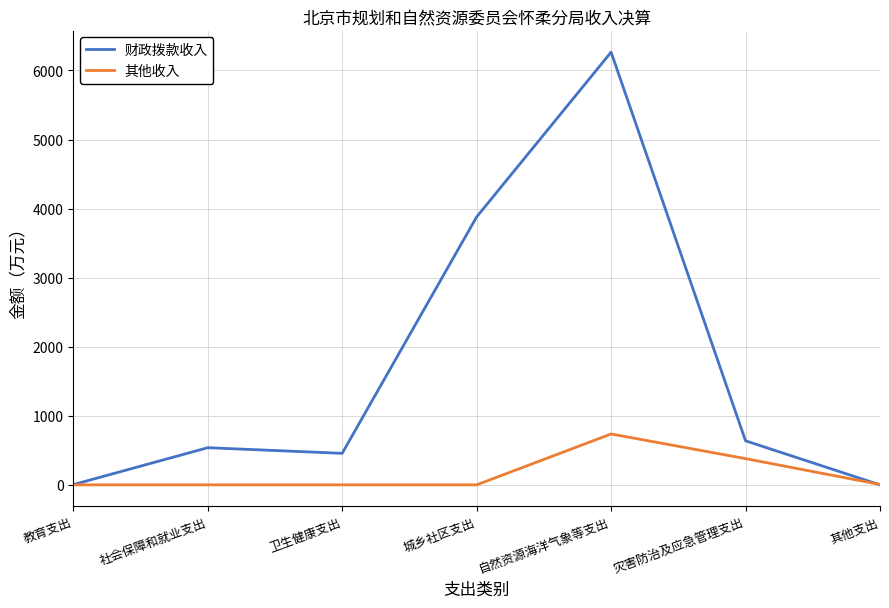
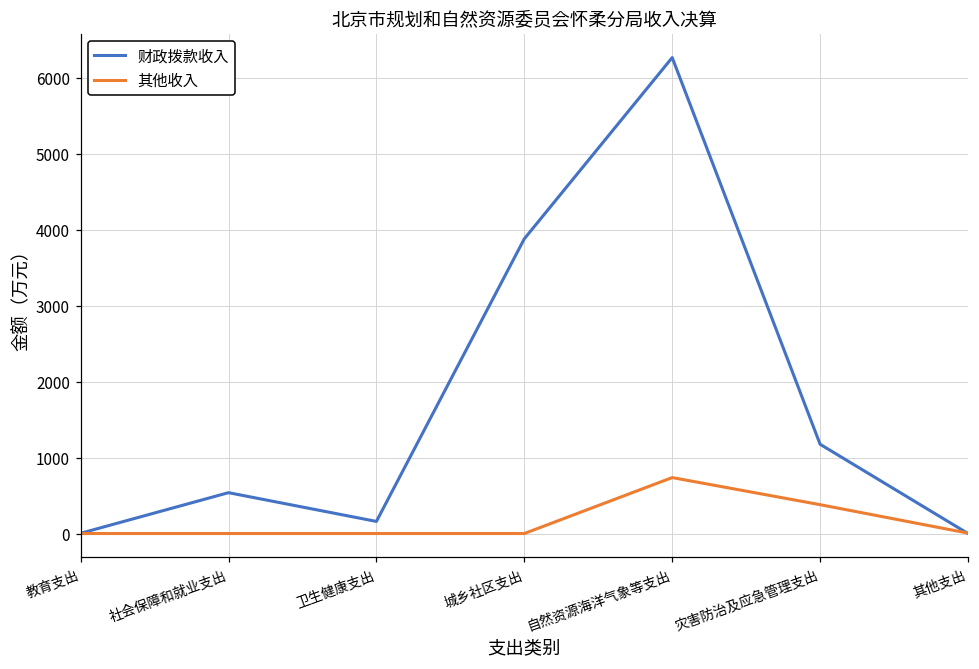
财政拨款收入, 卫生健康支出: 500 -> 200
财政拨款收入, 灾害防治及应急管理支出: 600 -> 1200
